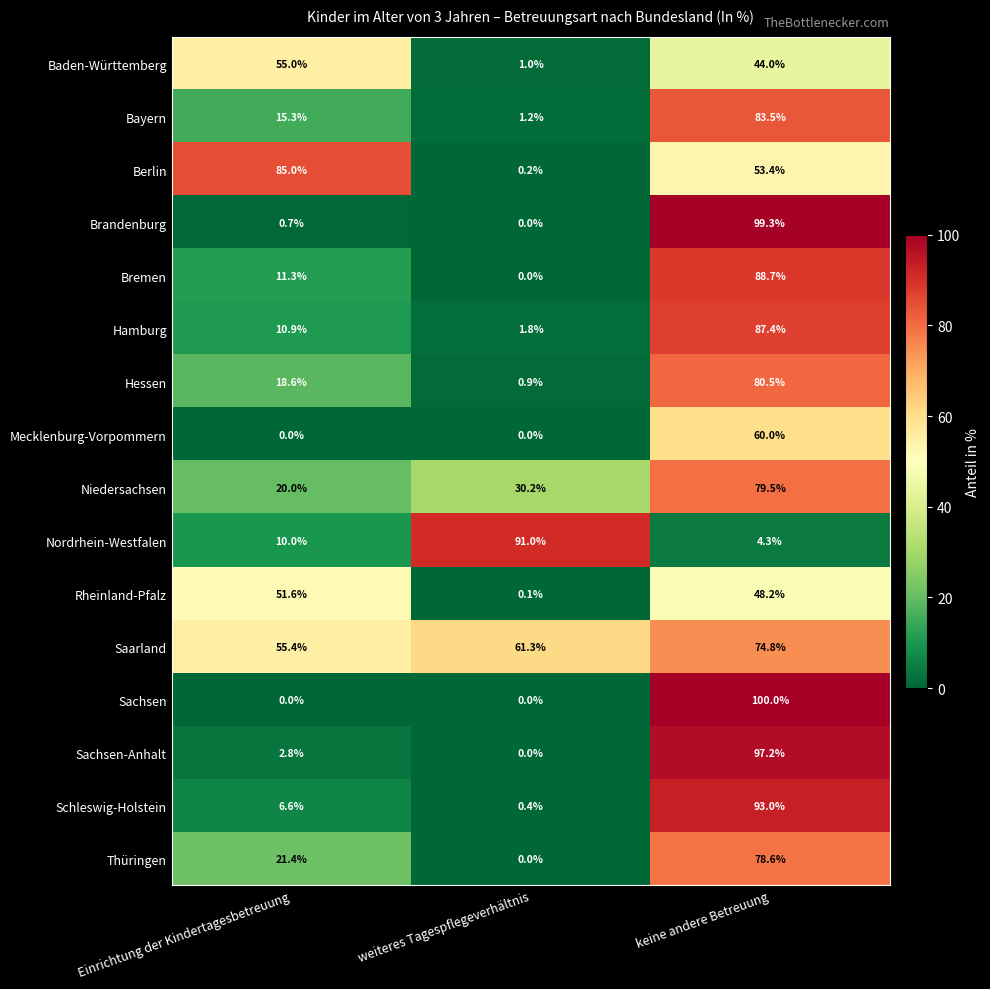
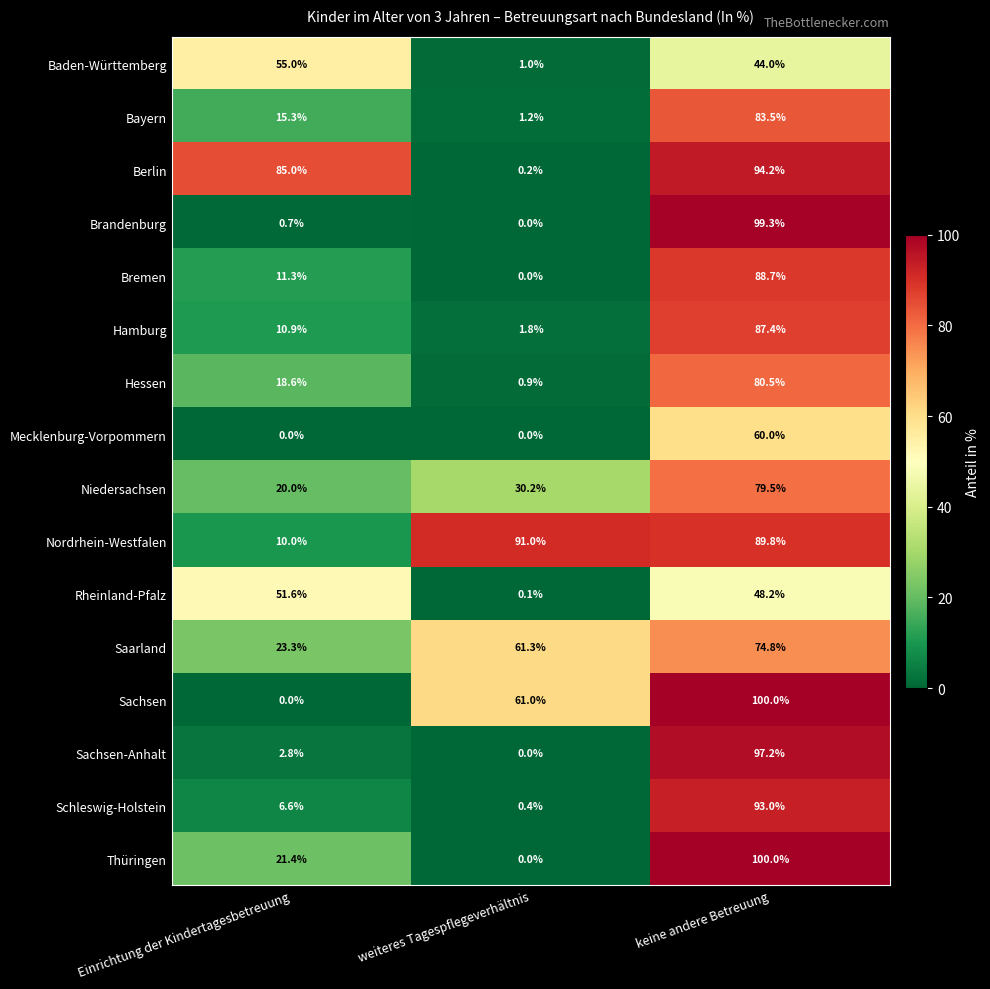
Berlin, keine andere Betreuung: 53.4% -> 94.2%
Nordrhein-Westfalen, keine andere Betreuung: 4.3% -> 89.8%
Saarland, Einrichtung der Kindertagesbetreuung: 55.4% -> 23.3%
Sachsen, weiteres Tagespflegeverhältnis: 0.0% -> 61.0%
Thüringen, keine andere Betreuung: 78.6% -> 100.0%
